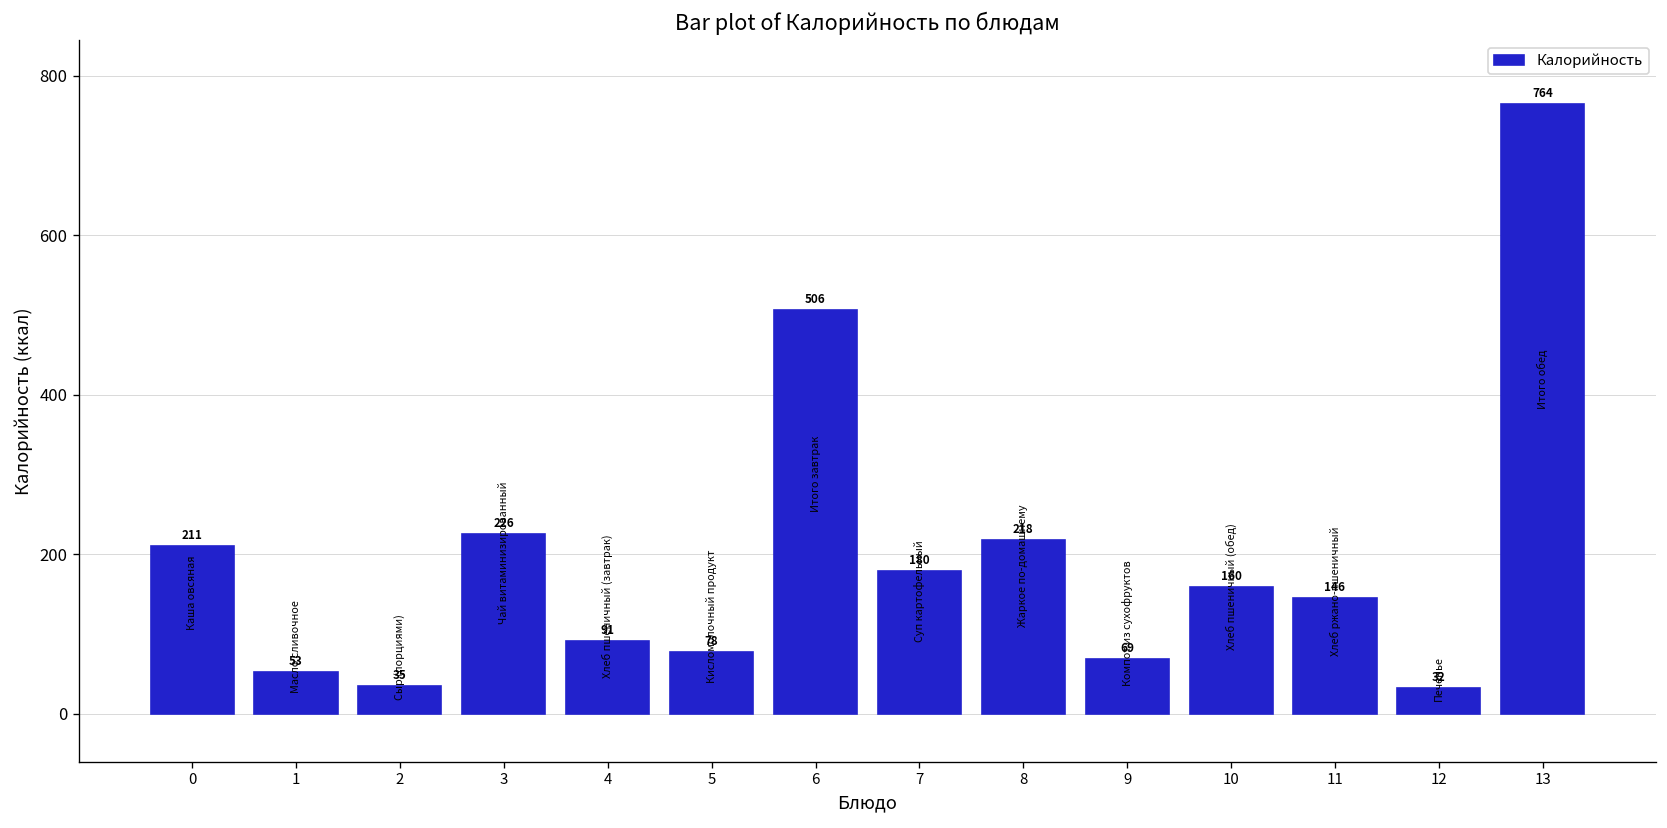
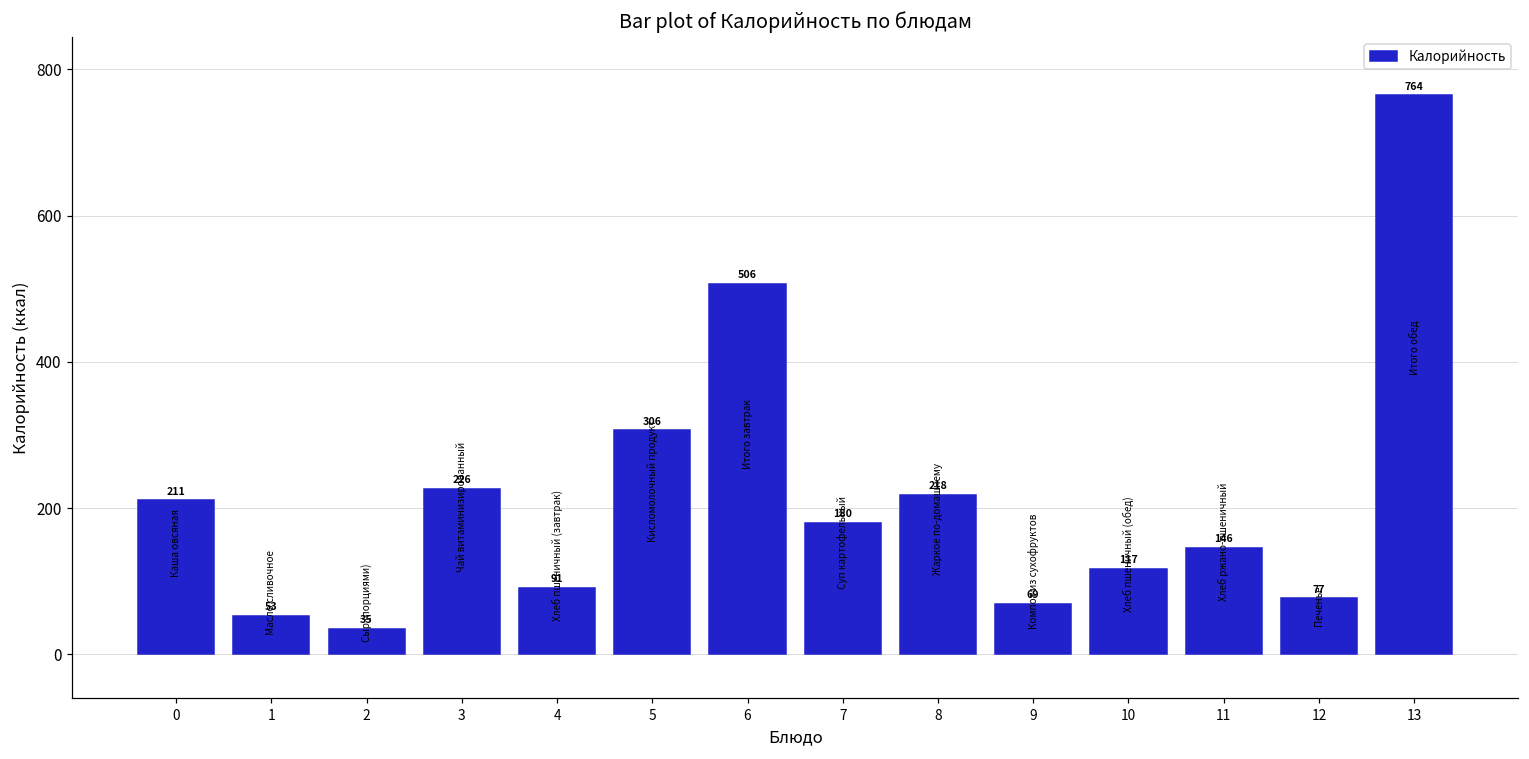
5: 78 -> 306
10: 160 -> 117
12: 32 -> 77
